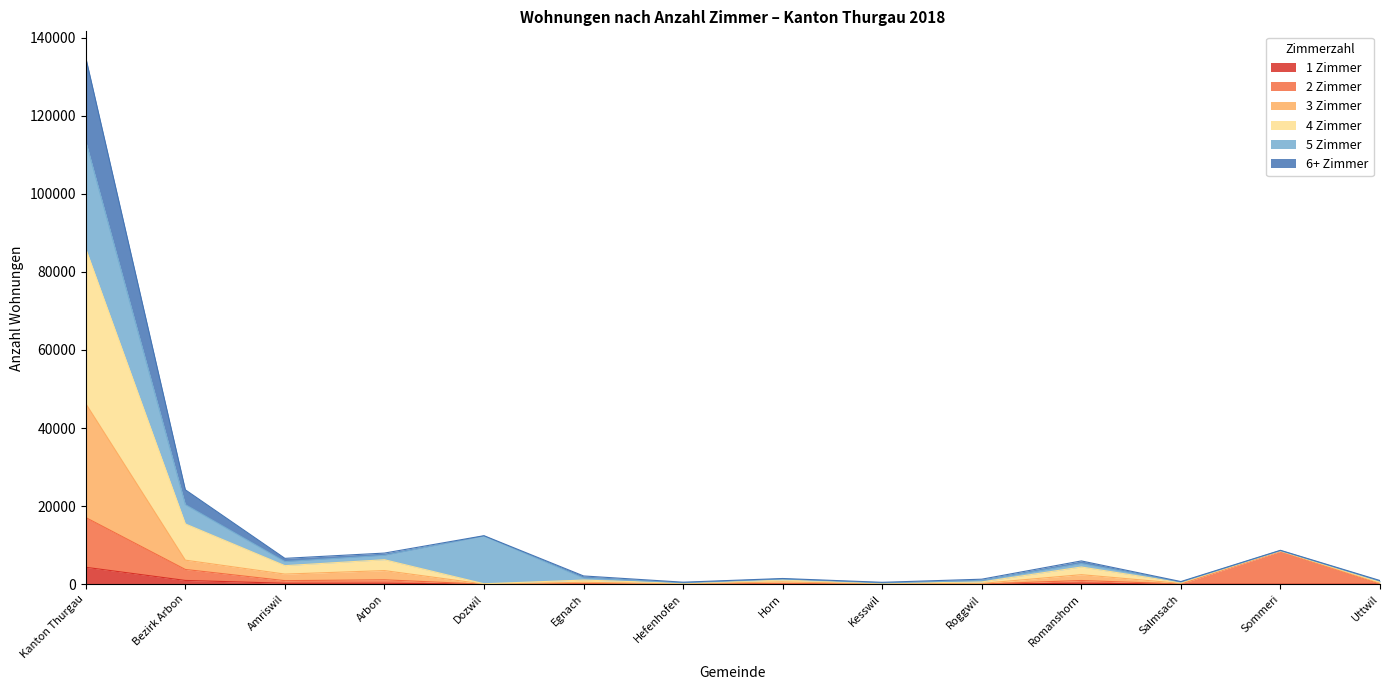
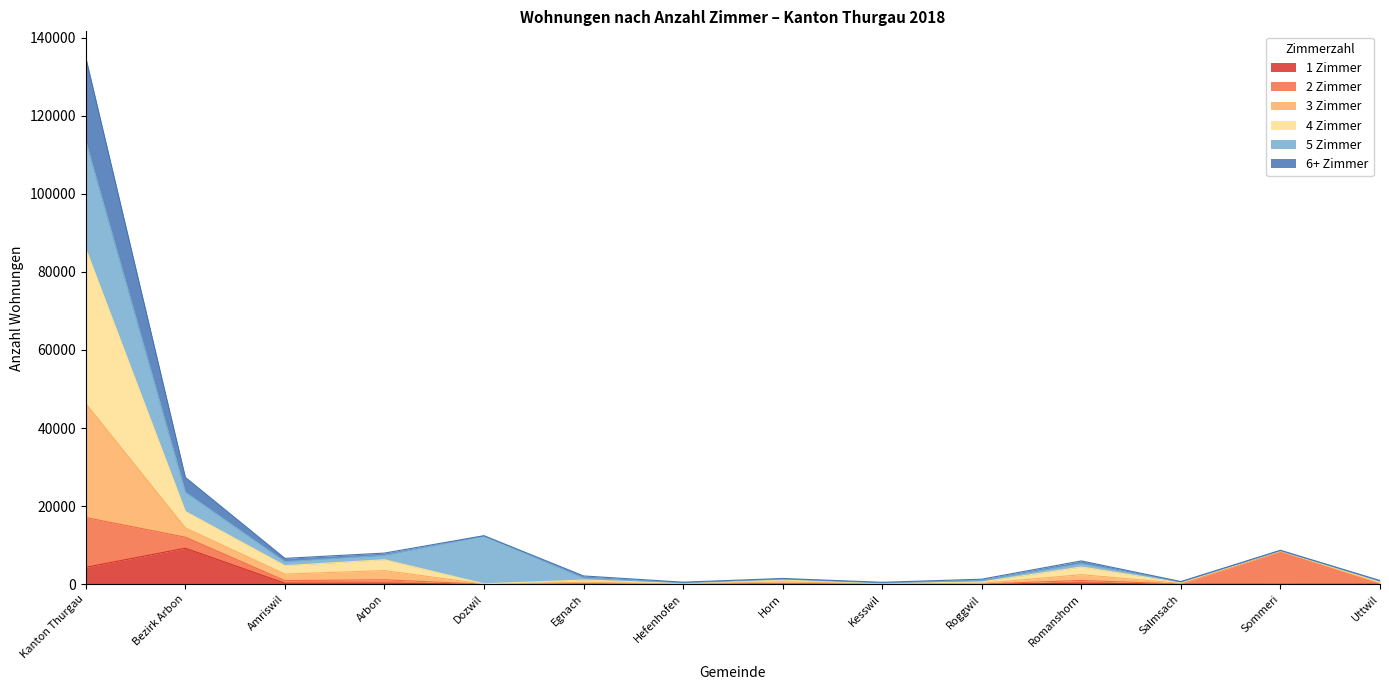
1 Zimmer, Bezirk Arbon: 1000 -> 9000
4 Zimmer, Bezirk Arbon: 9000 -> 4000
